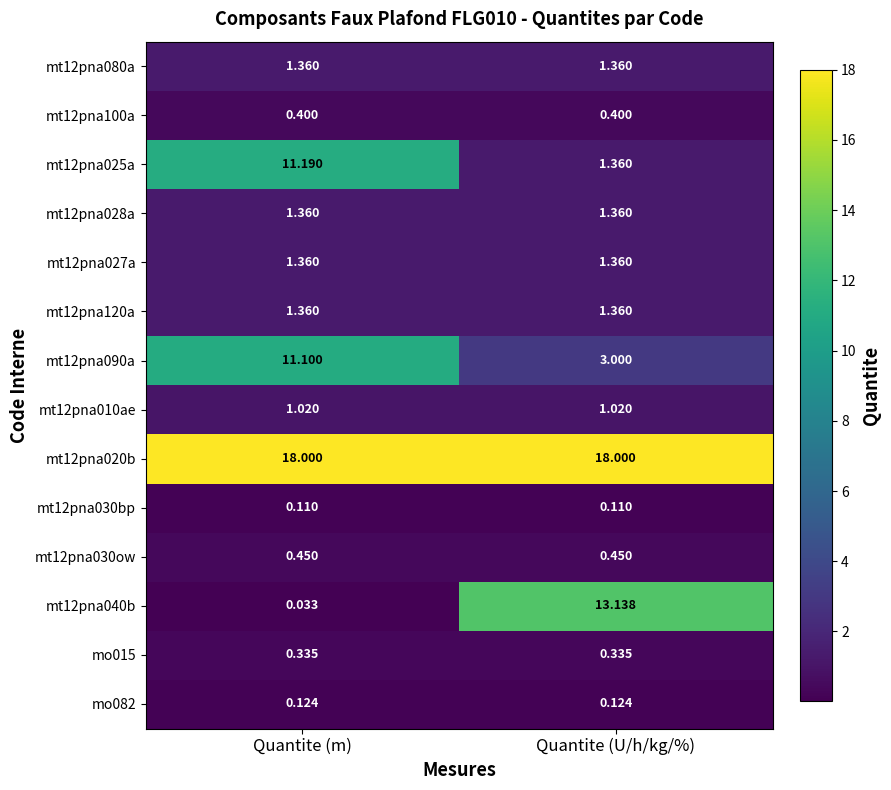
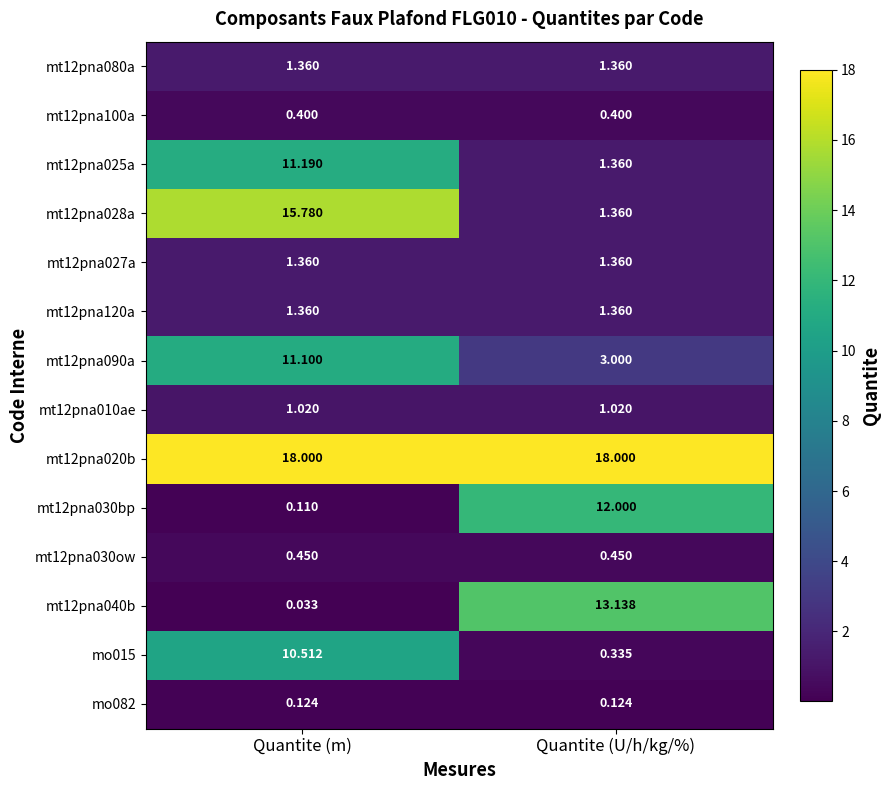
mt12pna028a, Quantite (m): 1.360 -> 15.780
mt12pna030bp, Quantite (U/h/kg/%): 0.110 -> 12.000
mo015, Quantite (m): 0.335 -> 10.512
